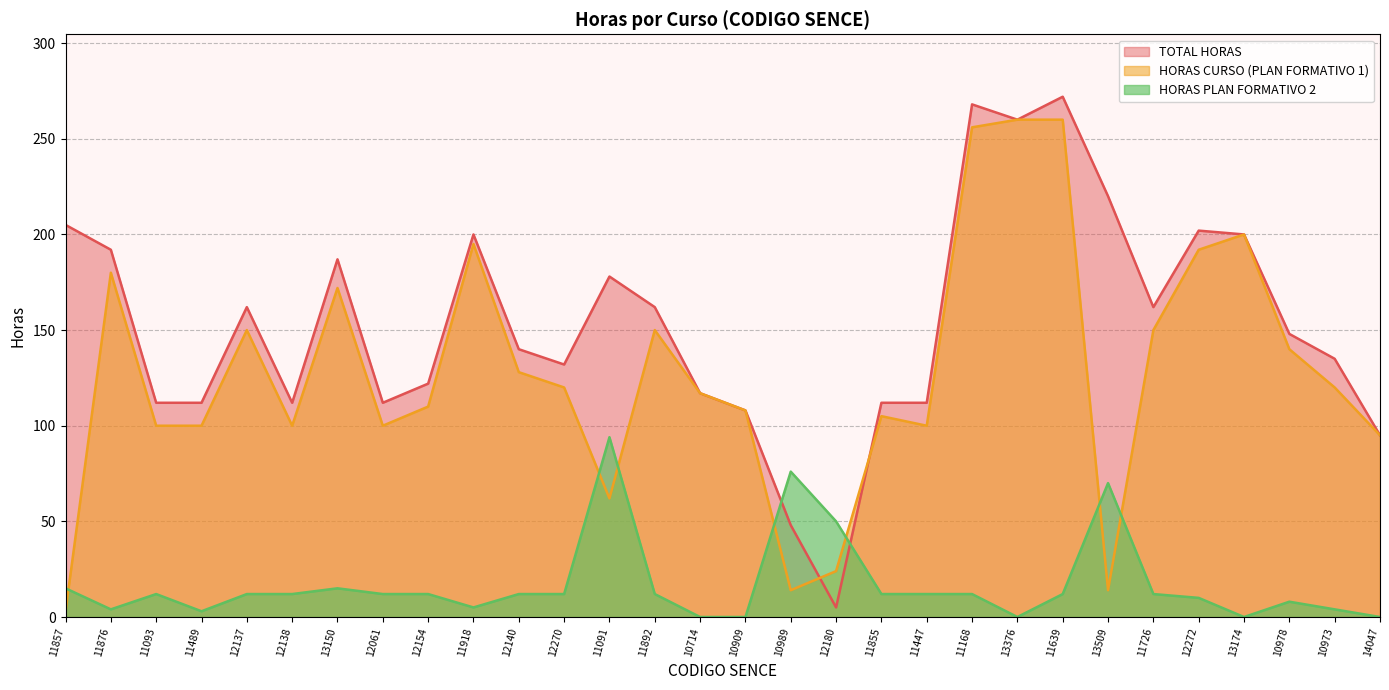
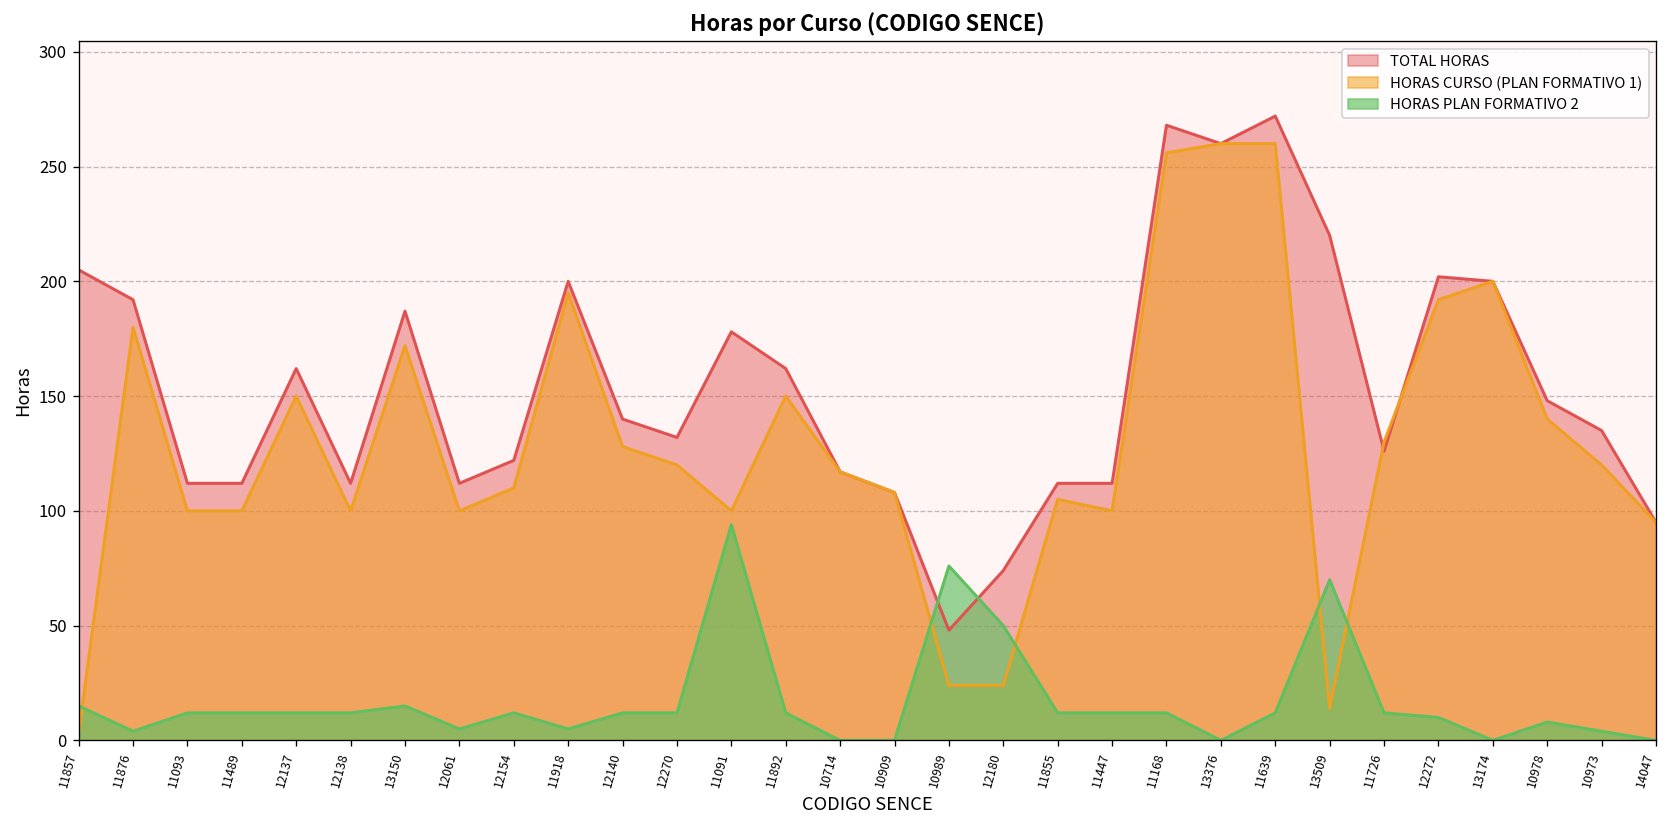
HORAS PLAN FORMATIVO 2, 11489: 3 -> 12
HORAS PLAN FORMATIVO 2, 12061: 12 -> 5
HORAS CURSO (PLAN FORMATIVO 1), 11091: 62 -> 100
HORAS CURSO (PLAN FORMATIVO 1), 10989: 14 -> 24
TOTAL HORAS, 12180: 5 -> 74
TOTAL HORAS, 11726: 162 -> 126
HORAS CURSO (PLAN FORMATIVO 1), 11726: 150 -> 130
